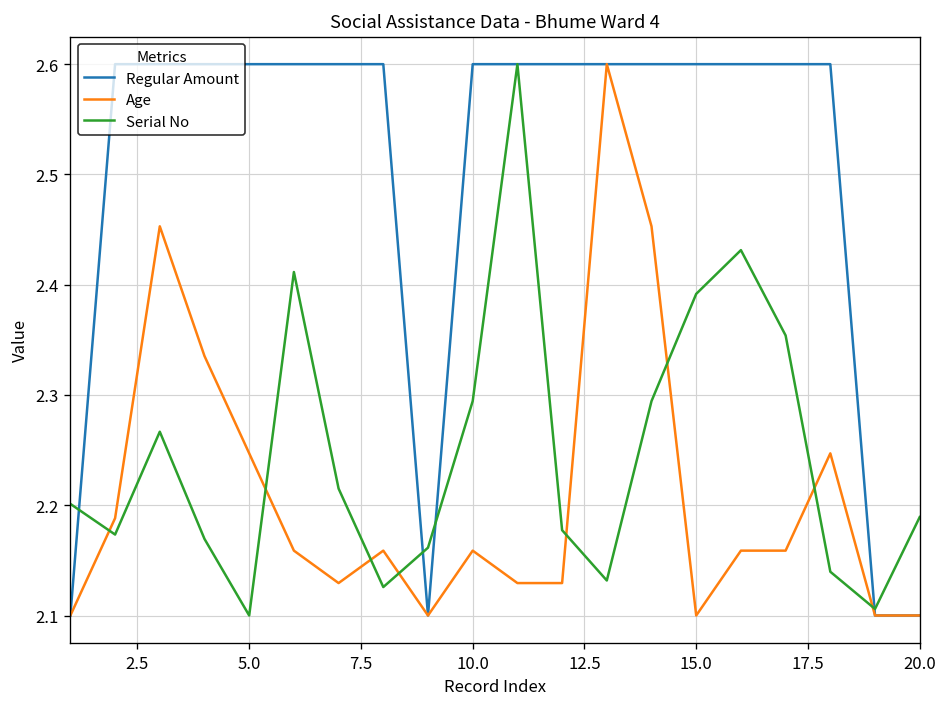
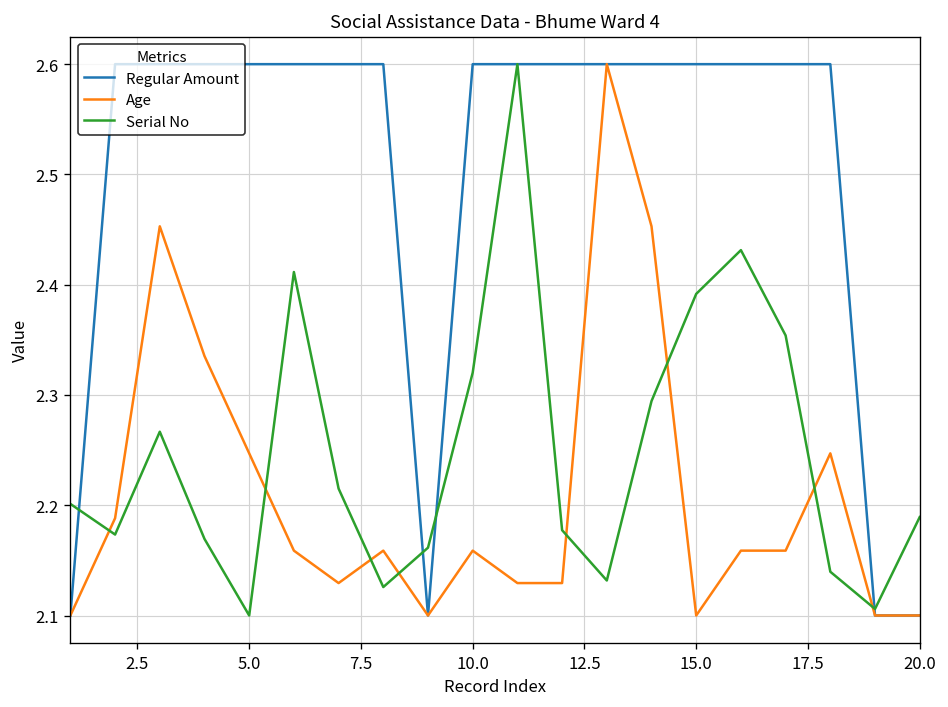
Serial No, 10.0: 2.29 -> 2.32
